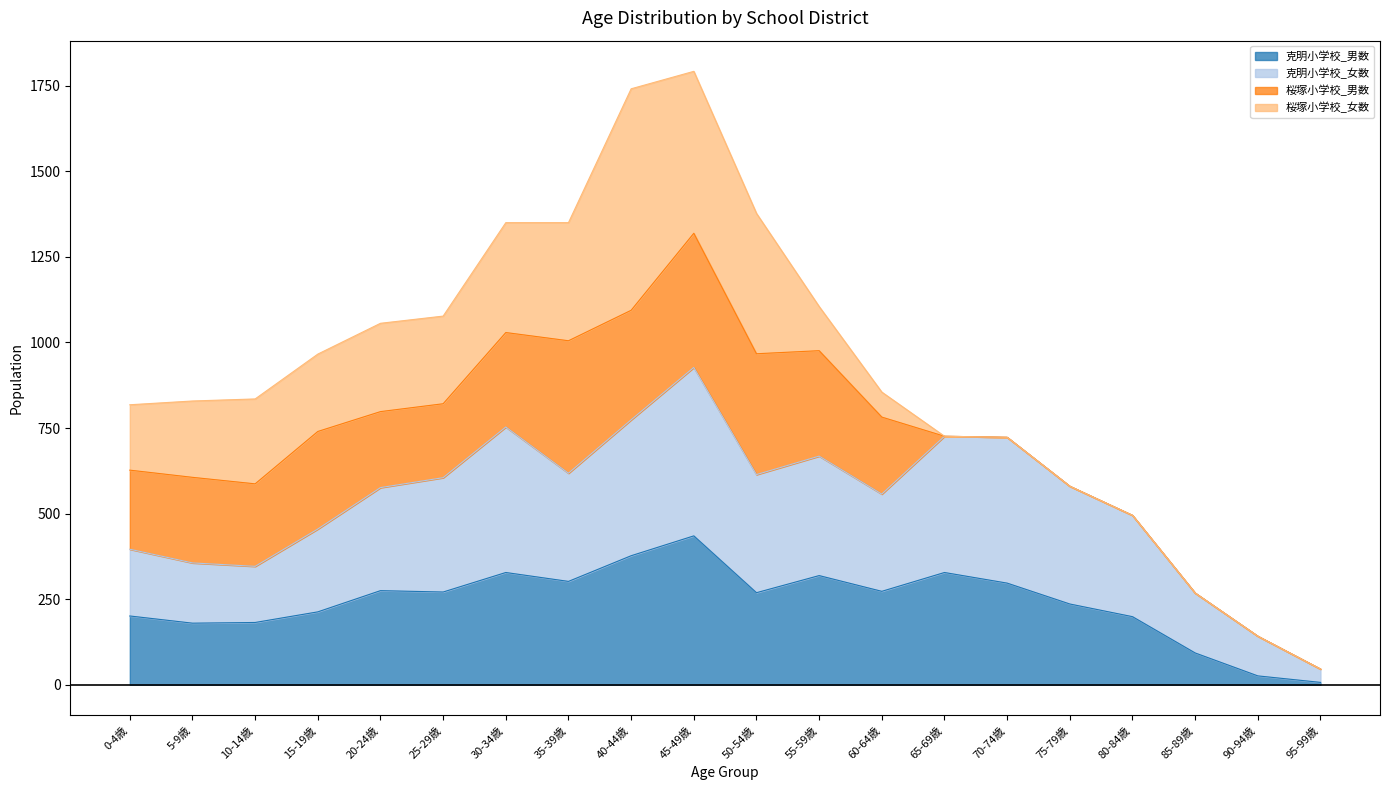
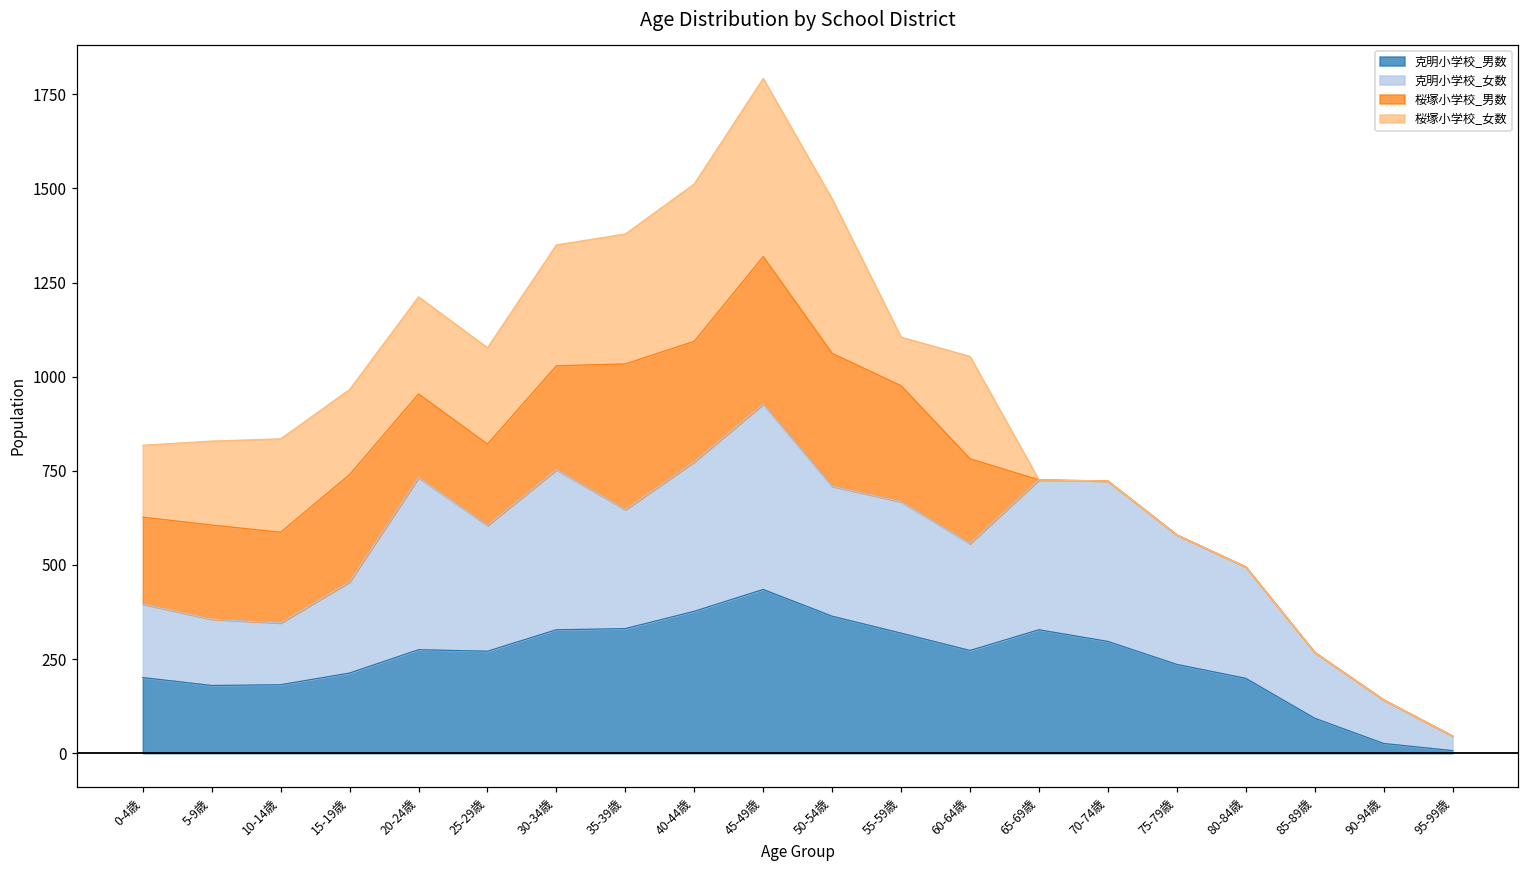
克明小学校_女数, 20-24歳: 300 -> 460
克明小学校_男数, 35-39歳: 300 -> 330
桜塚小学校_女数, 40-44歳: 650 -> 420
克明小学校_男数, 50-54歳: 270 -> 360
桜塚小学校_女数, 60-64歳: 70 -> 270
